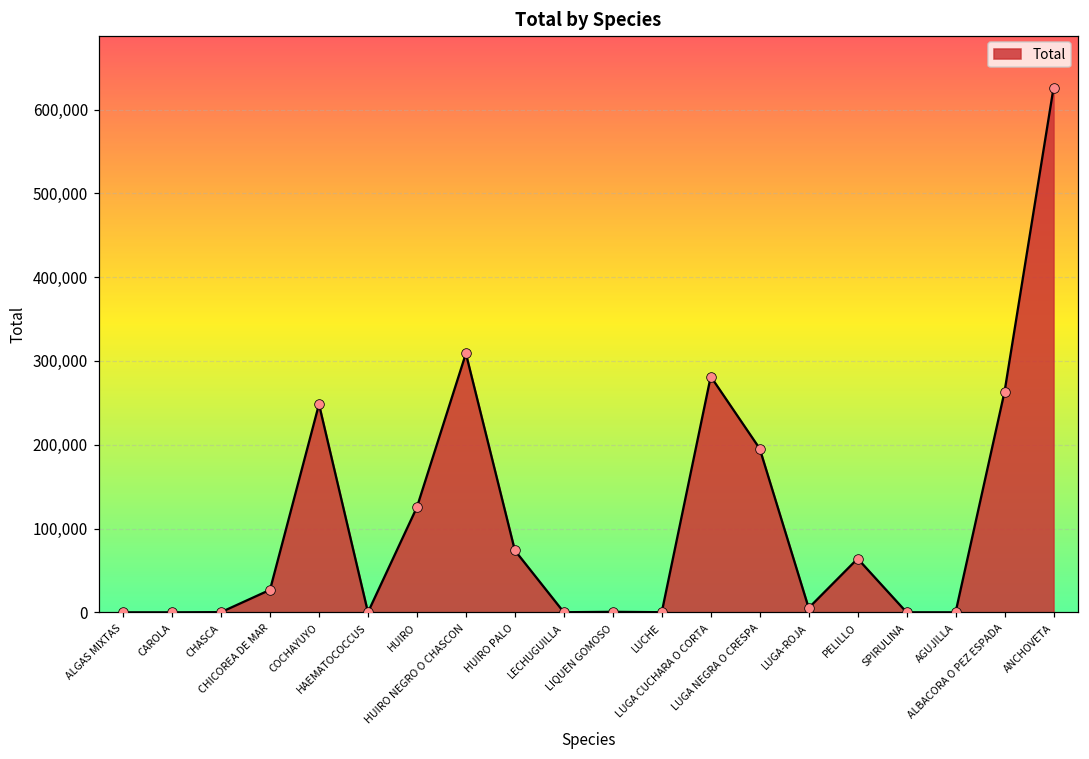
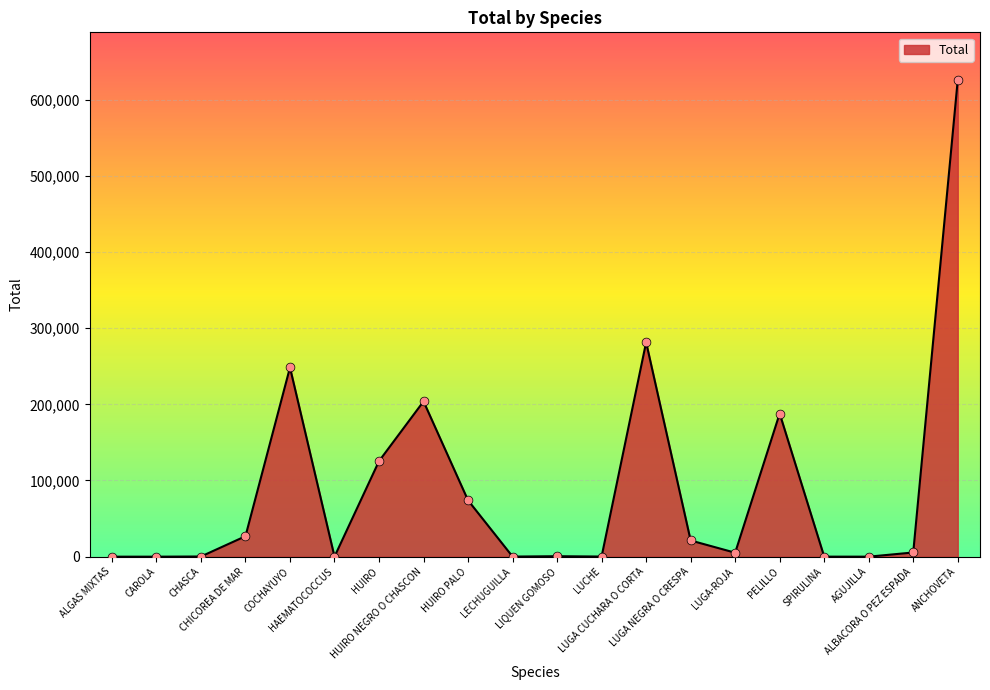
HUIRO NEGRO O CHASCON: 310,000 -> 200,000
LUGA NEGRA O CRESPA: 200,000 -> 20,000
PELILLO: 60,000 -> 190,000
ALBACORA O PEZ ESPADA: 260,000 -> 10,000
